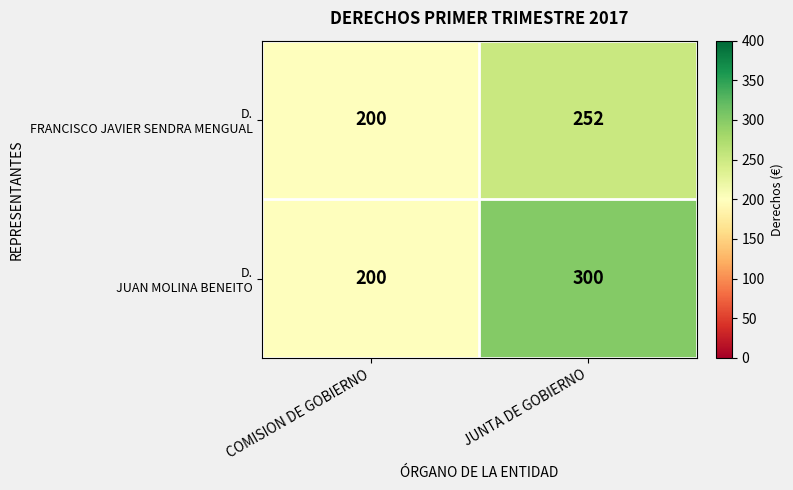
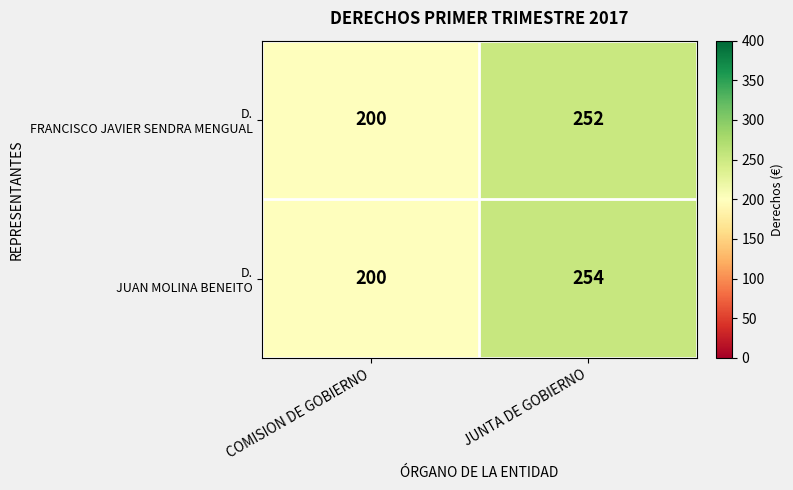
D. JUAN MOLINA BENEITO, JUNTA DE GOBIERNO: 300 -> 254
